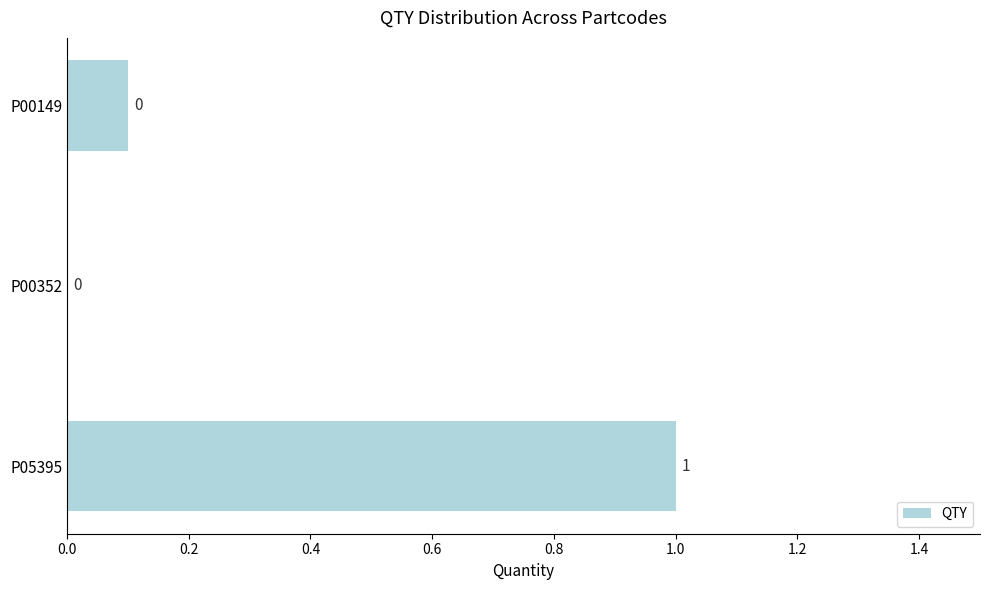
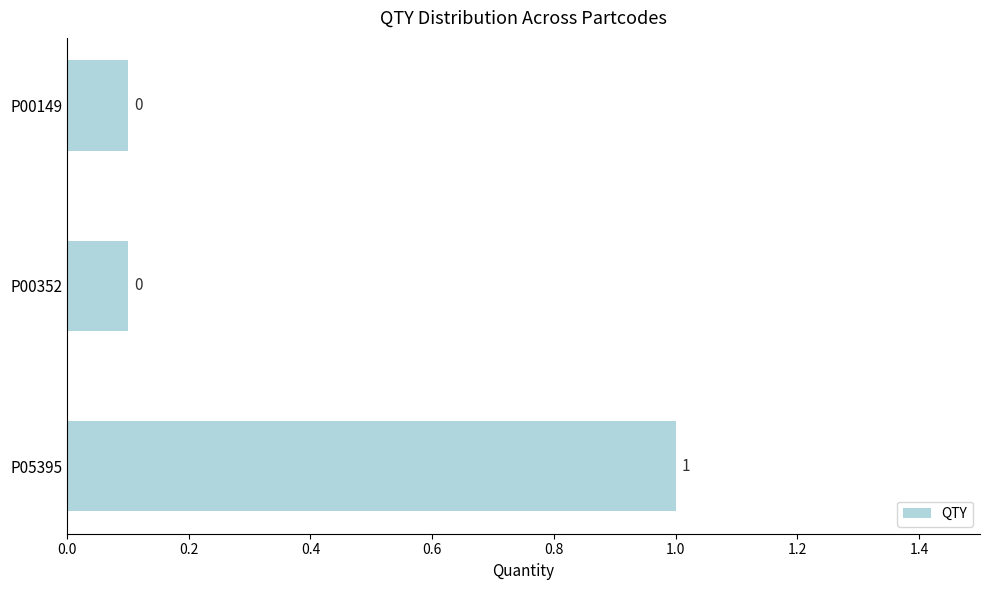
P00352: 0.0 -> 0.1
